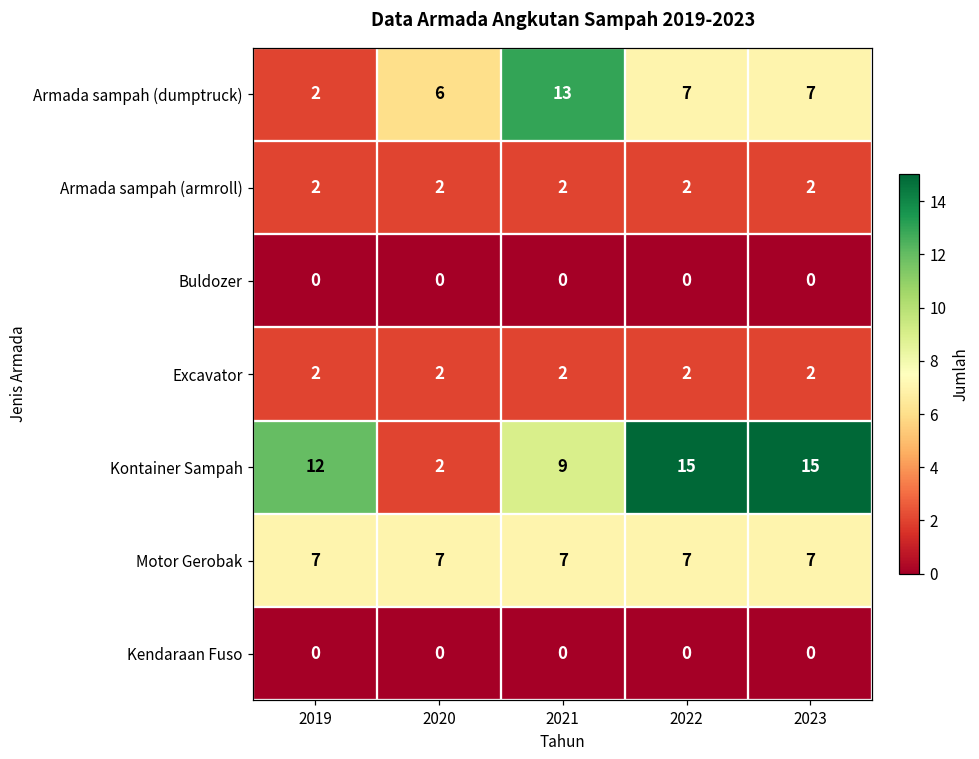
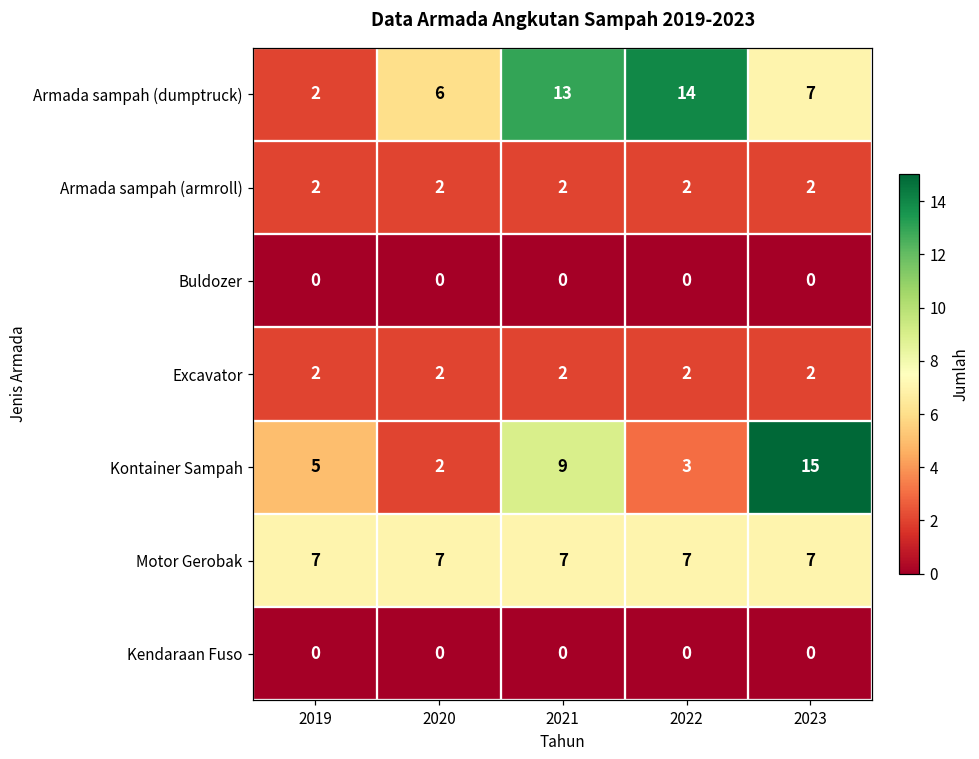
Armada sampah (dumptruck), 2022: 7 -> 14
Kontainer Sampah, 2019: 12 -> 5
Kontainer Sampah, 2022: 15 -> 3
